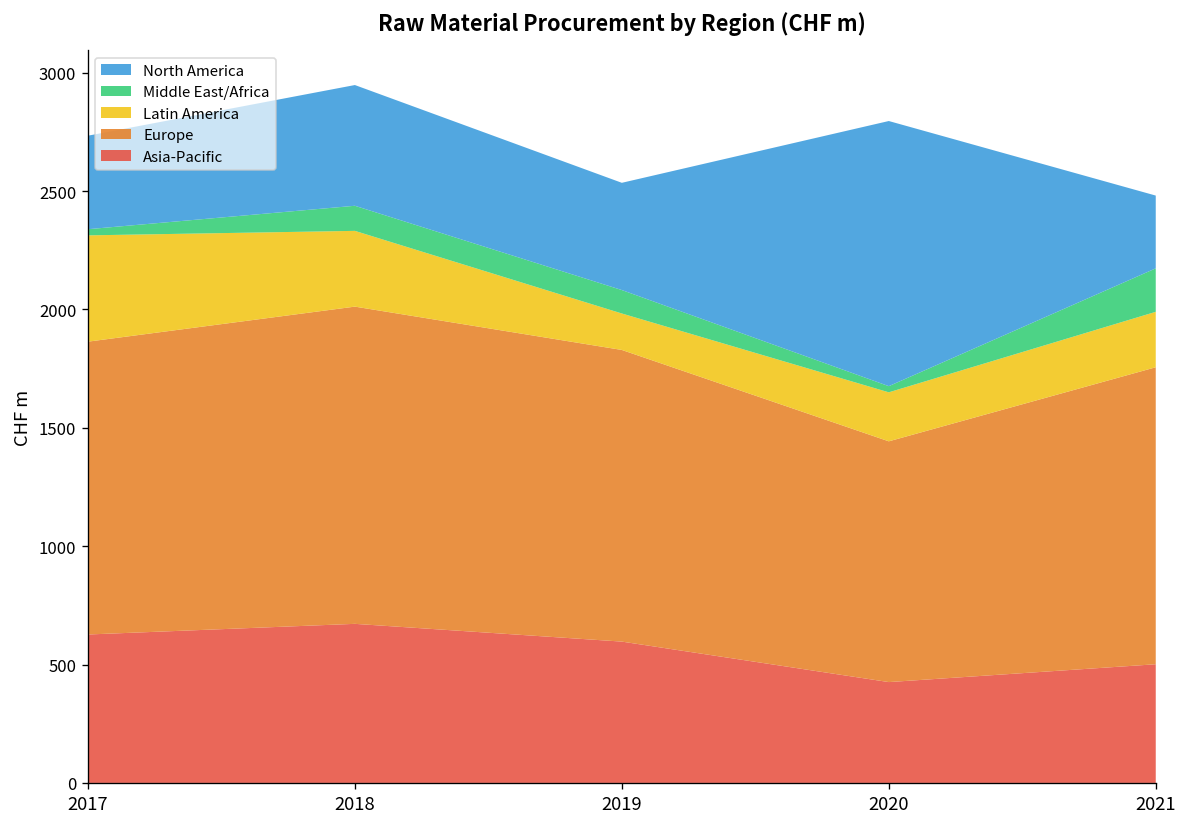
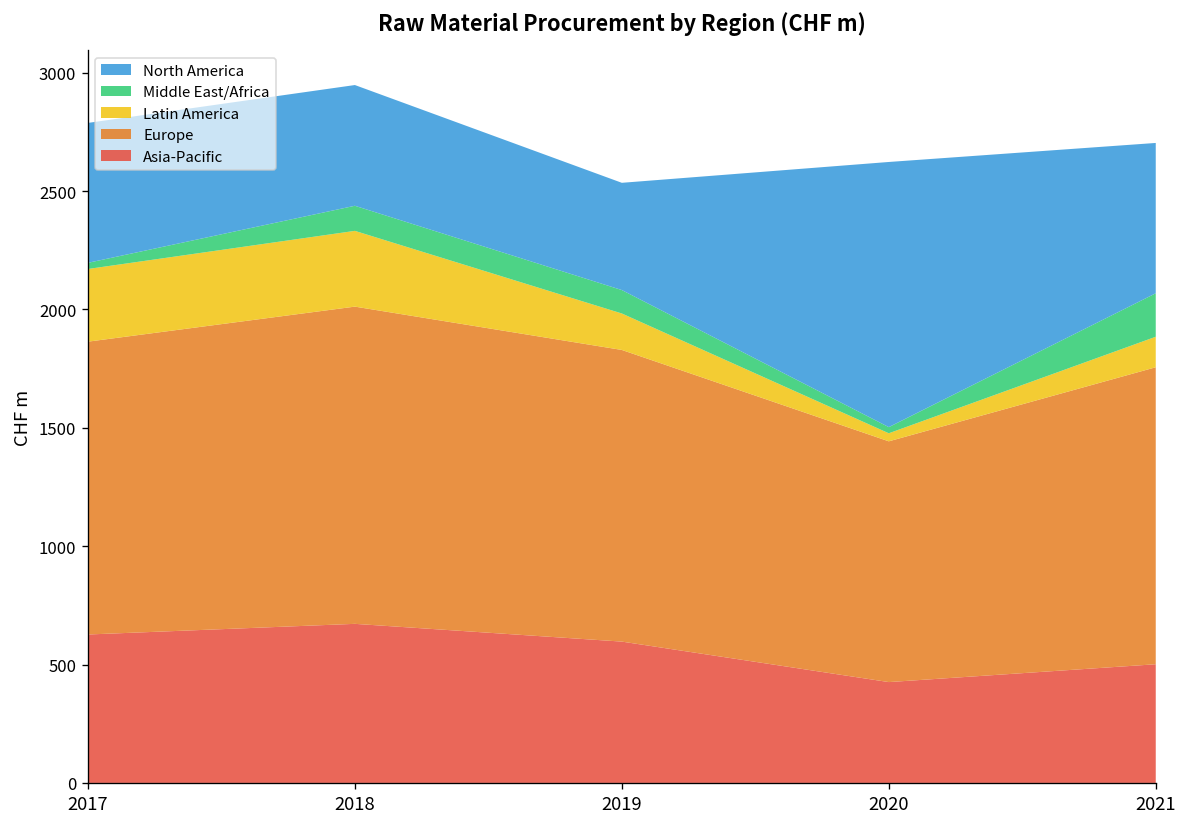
Latin America, 2017: 450 -> 310
North America, 2017: 400 -> 590
Latin America, 2020: 210 -> 30
Latin America, 2021: 230 -> 130
North America, 2021: 310 -> 640
